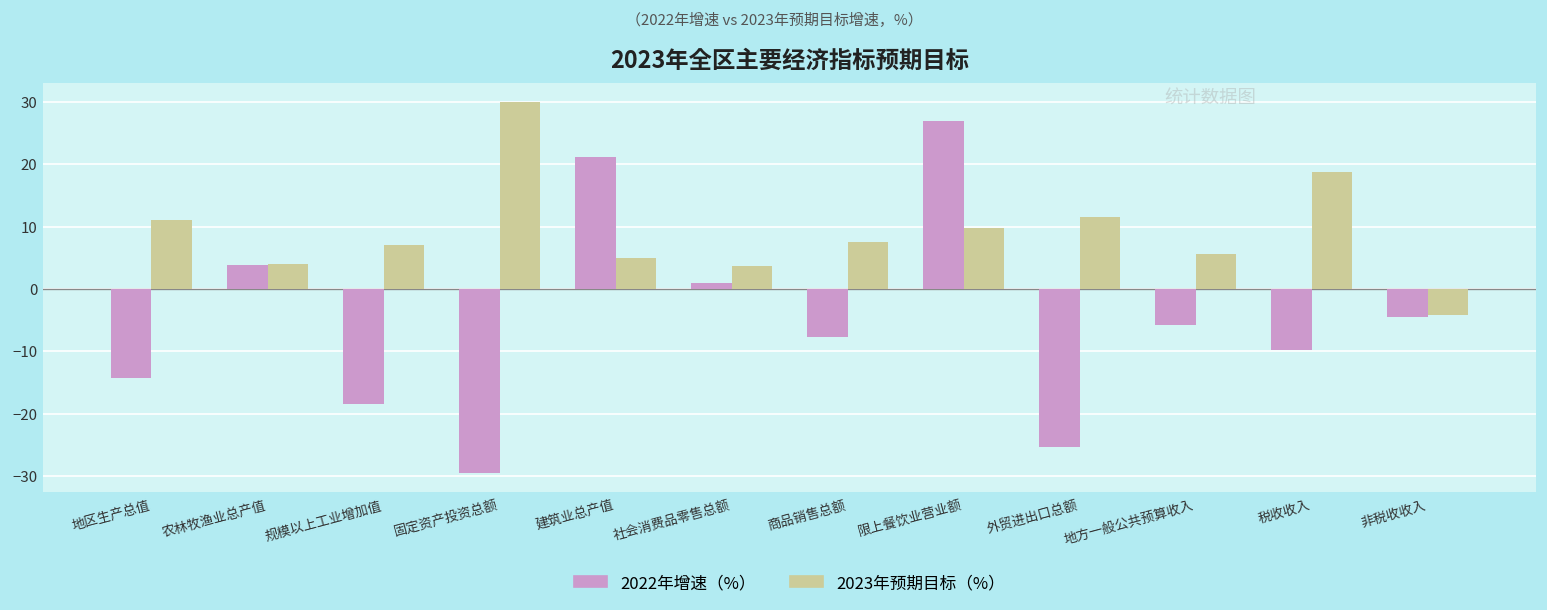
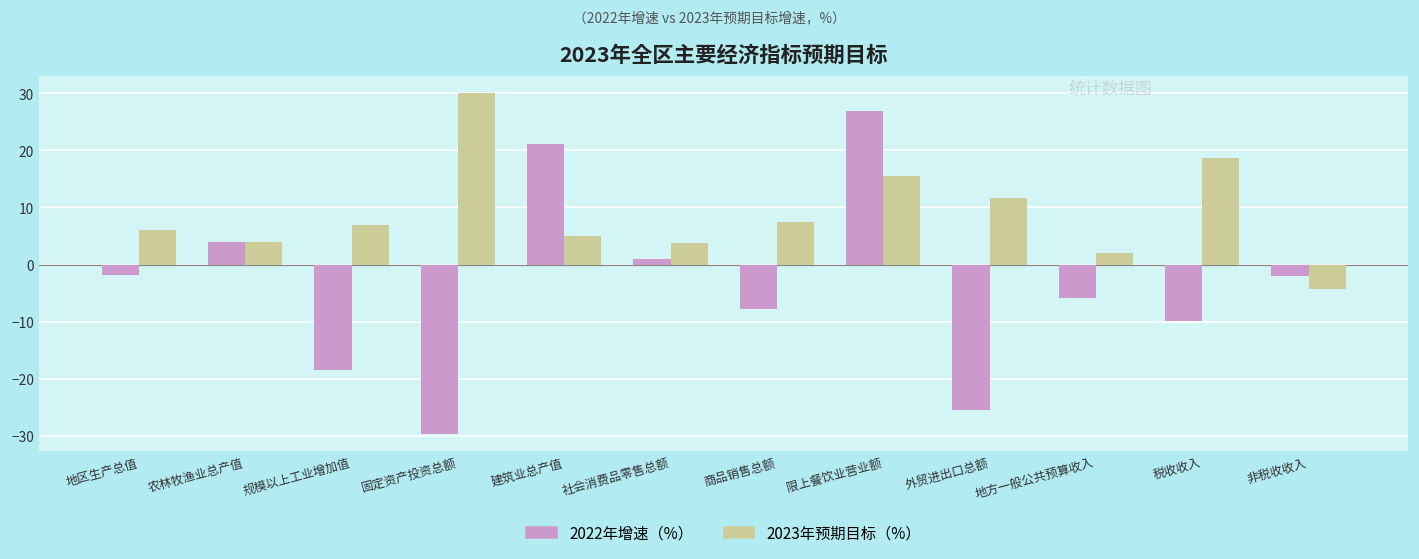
2022年增速（%）, 地区生产总值: -14 -> -2
2023年预期目标（%）, 地区生产总值: 11 -> 6
2023年预期目标（%）, 限上餐饮业营业额: 10 -> 16
2023年预期目标（%）, 地方一般公共预算收入: 6 -> 2
2022年增速（%）, 非税收收入: -5 -> -2
